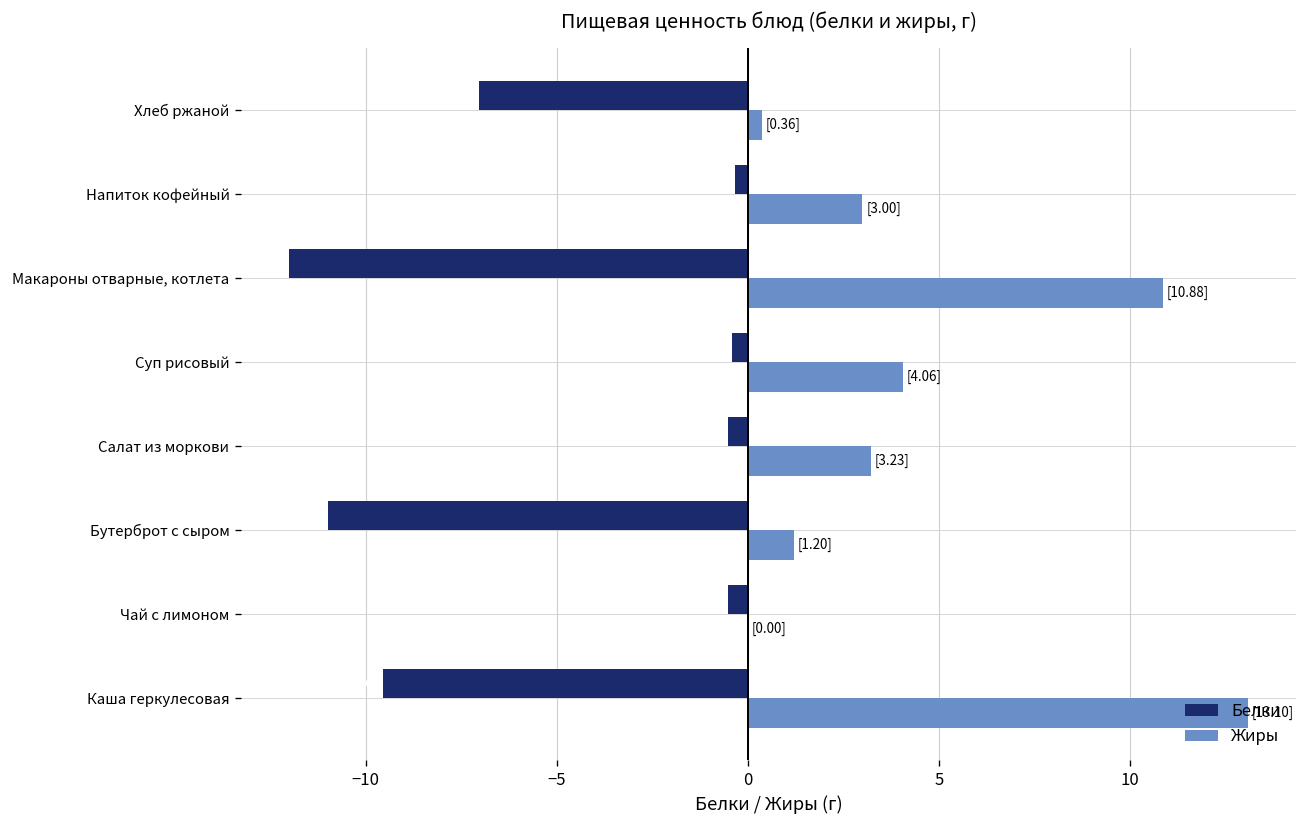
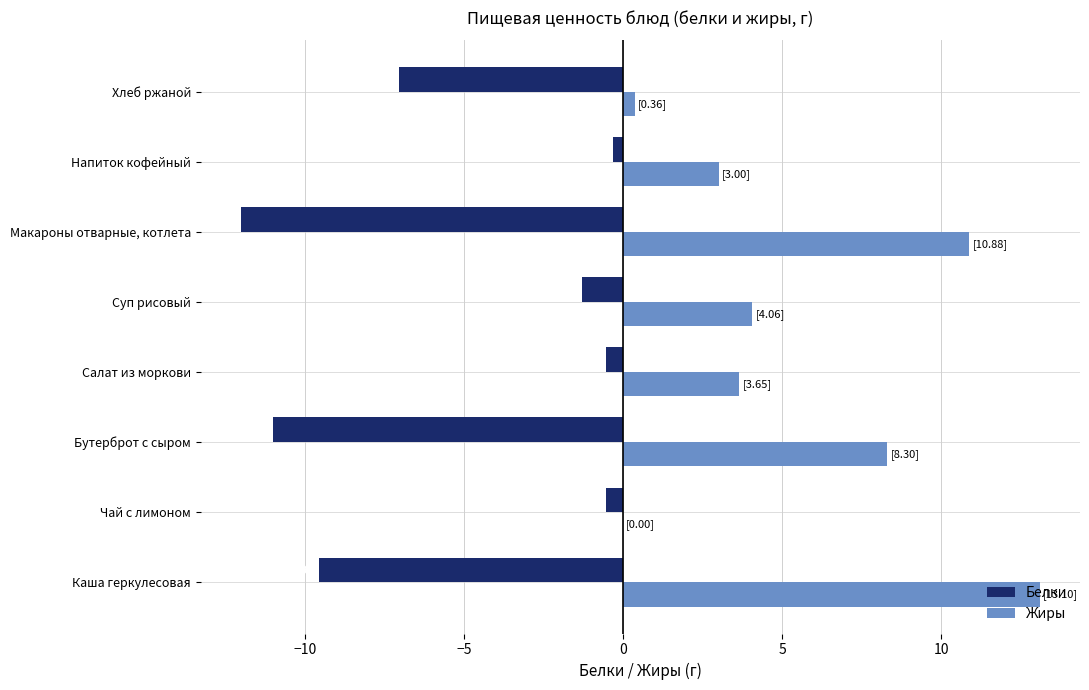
Белки, Суп рисовый: -0.4 -> -1.3
Жиры, Салат из моркови: 3.23] -> 3.65]
Жиры, Бутерброт с сыром: 1.20] -> 8.30]
